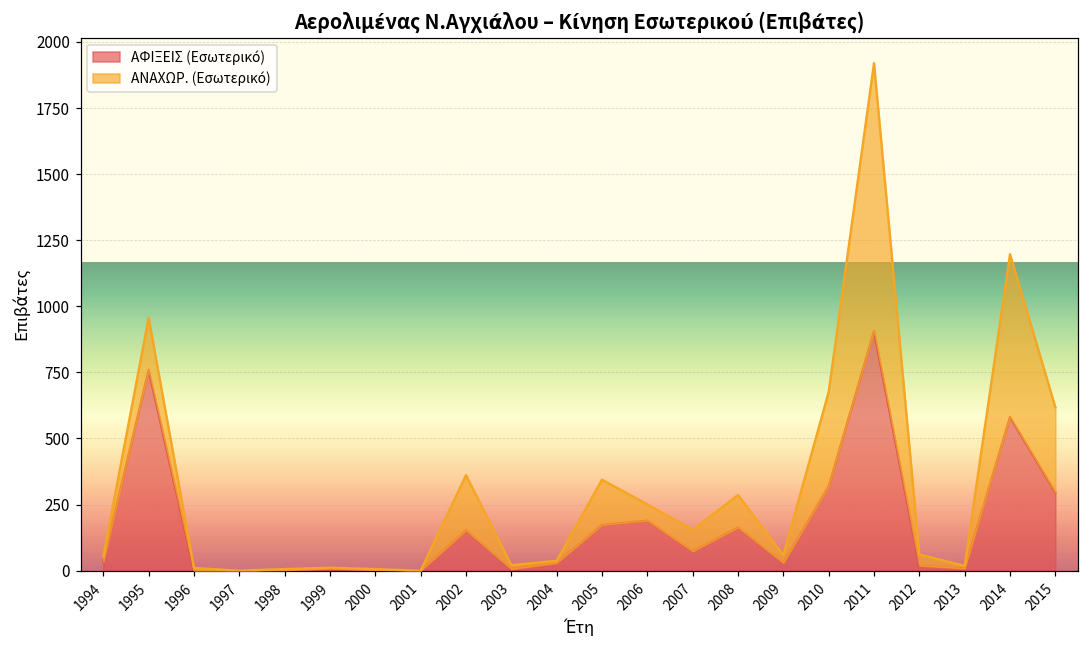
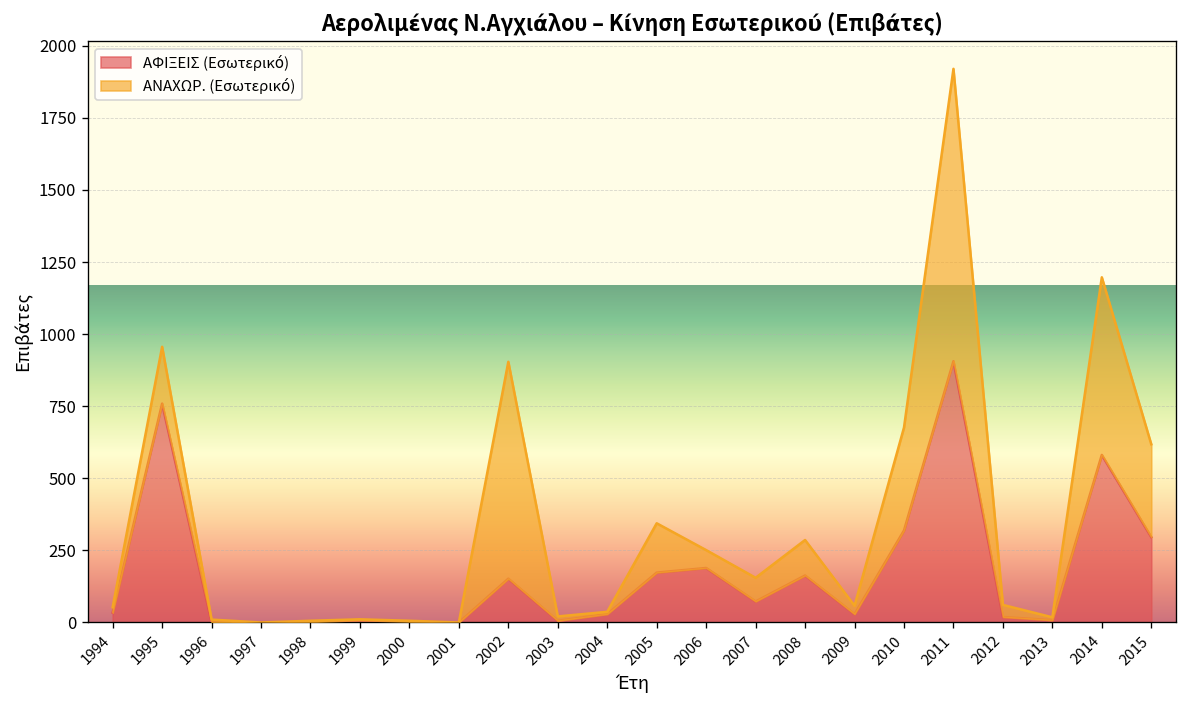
ΑΝΑΧΩΡ. (Εσωτερικό), 2002: 210 -> 750
